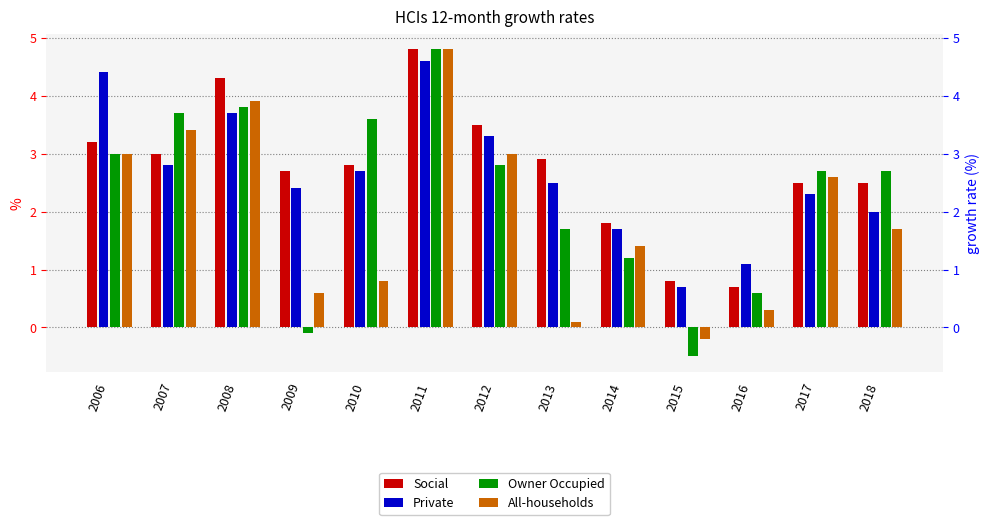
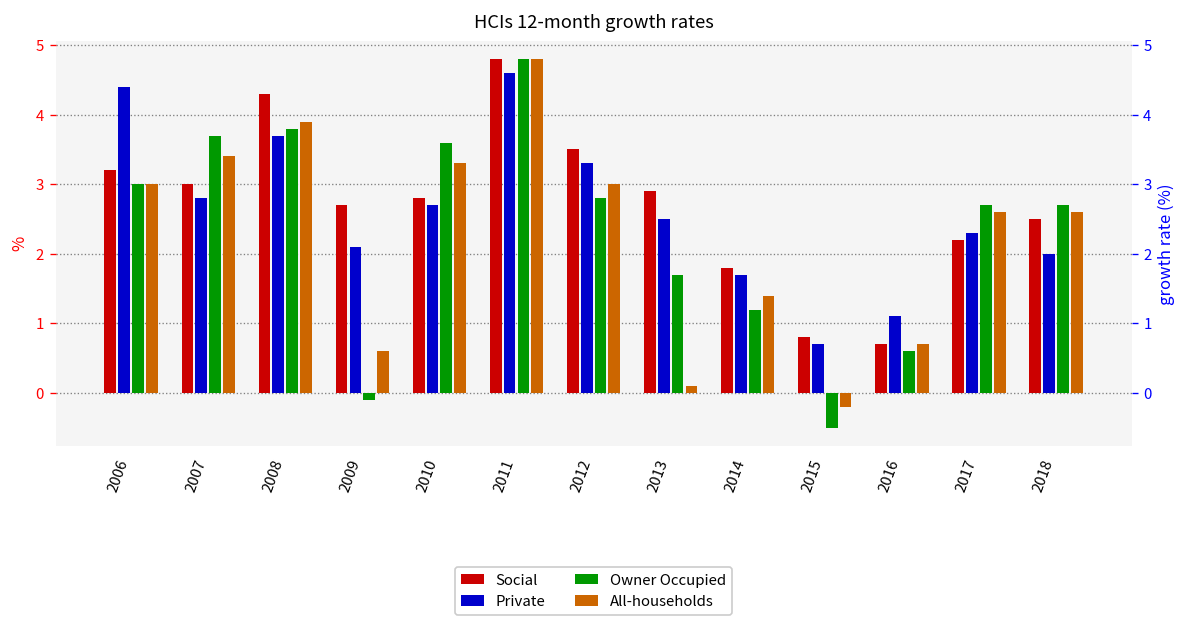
Private, 2009: 2.4 -> 2.1
All-households, 2010: 0.8 -> 3.3
All-households, 2016: 0.3 -> 0.7
Social, 2017: 2.5 -> 2.2
All-households, 2018: 1.7 -> 2.6
